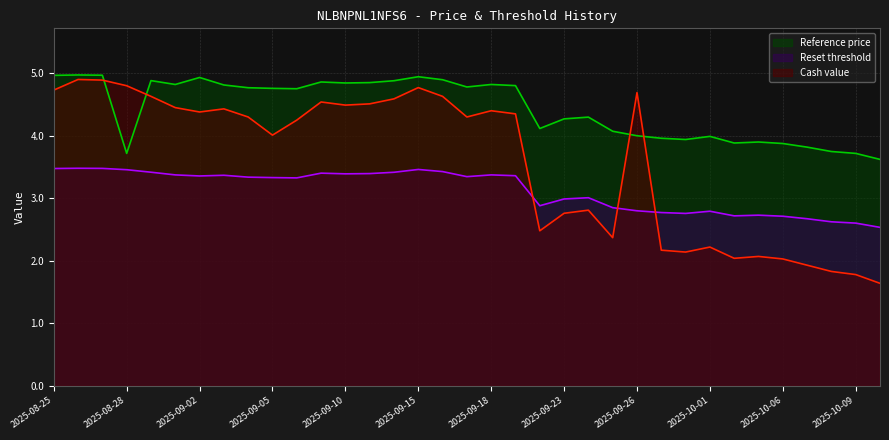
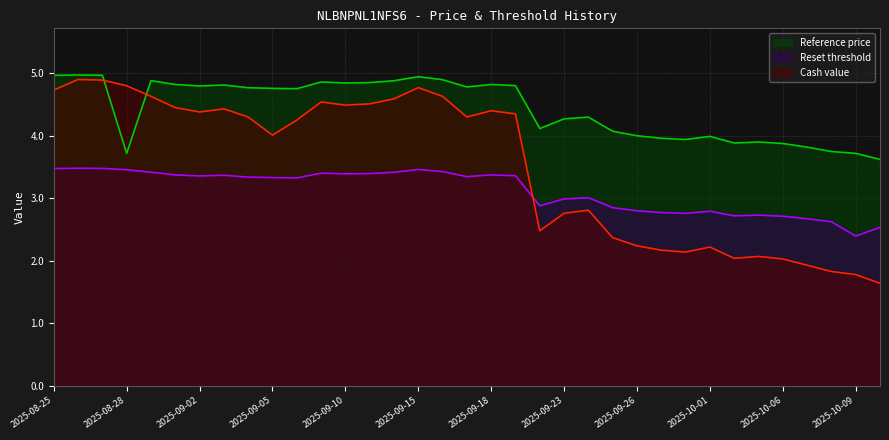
Reference price, 2025-09-02: 4.9 -> 4.8
Cash value, 2025-09-26: 4.7 -> 2.2
Reset threshold, 2025-10-09: 2.6 -> 2.4
